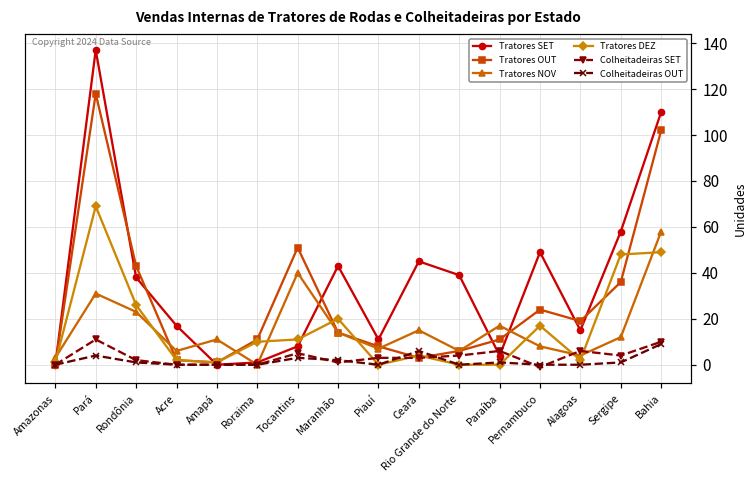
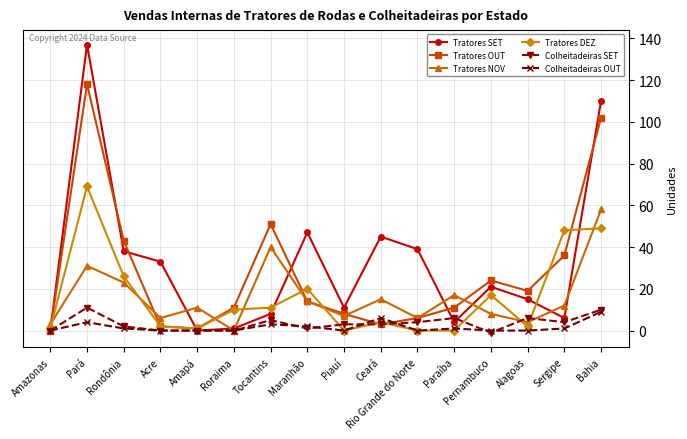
Tratores SET, Acre: 17 -> 33
Tratores SET, Maranhão: 43 -> 47
Tratores SET, Pernambuco: 49 -> 21
Tratores SET, Sergipe: 58 -> 6
